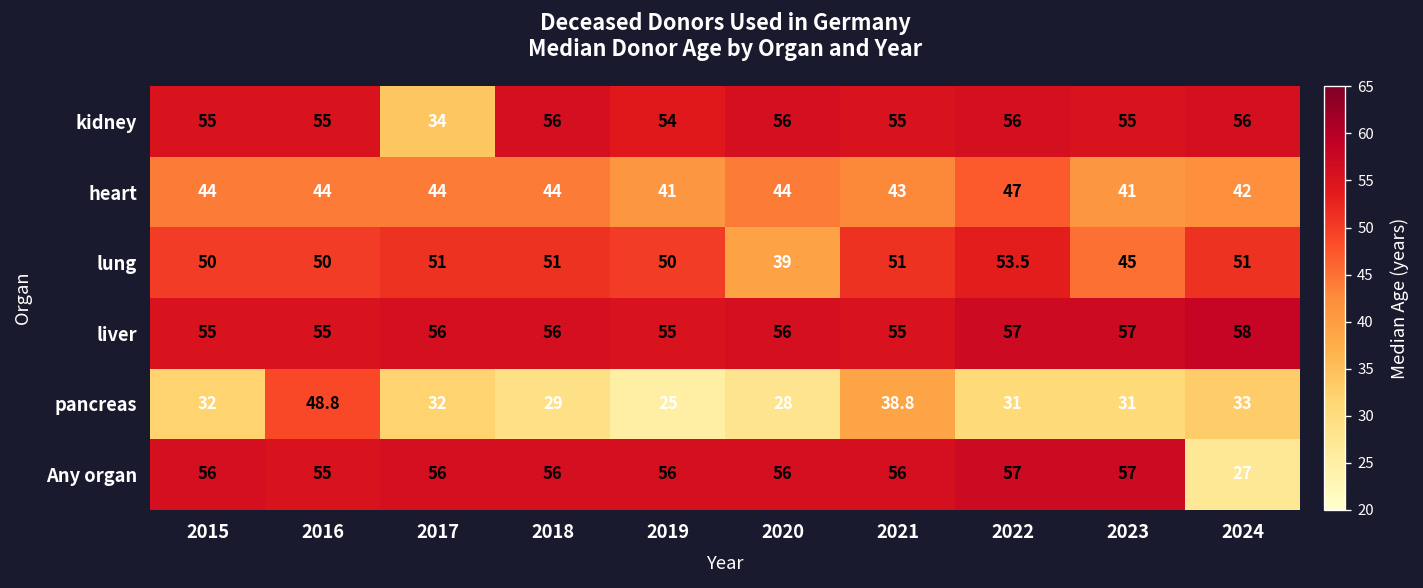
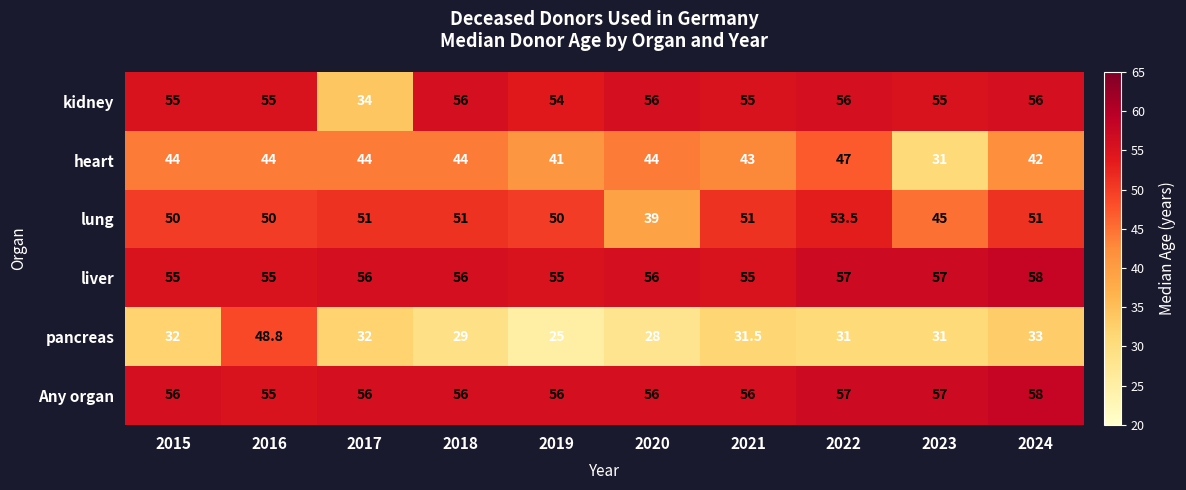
heart, 2023: 41 -> 31
pancreas, 2021: 38.8 -> 31.5
Any organ, 2024: 27 -> 58
